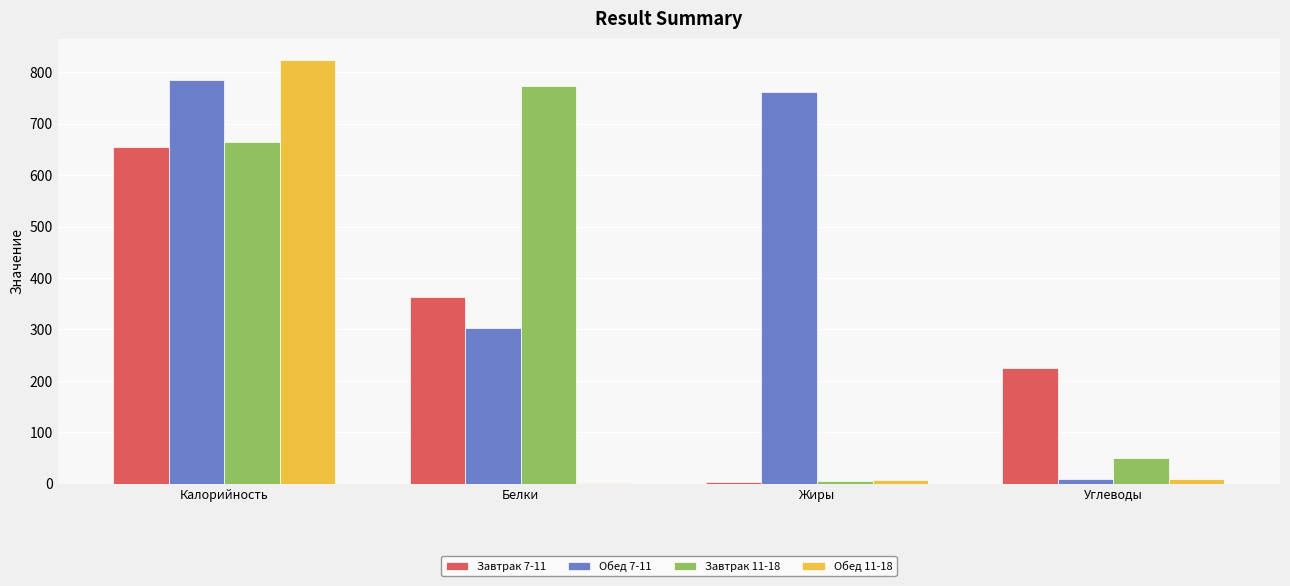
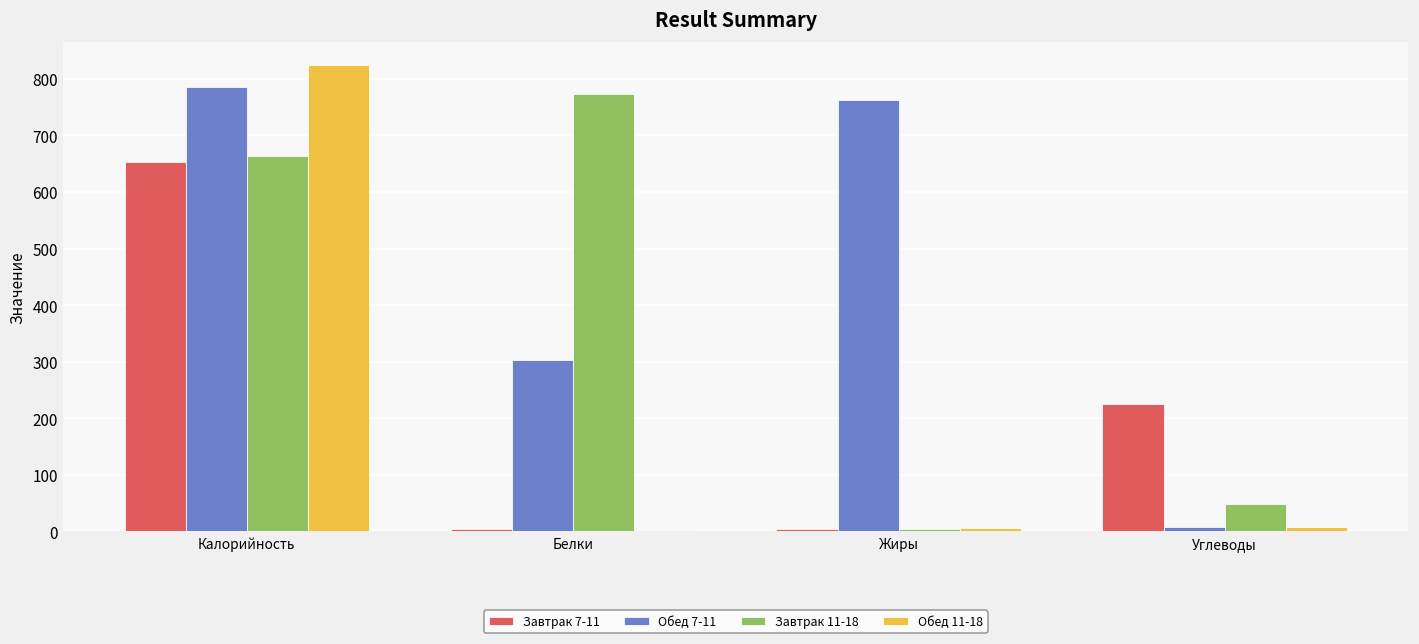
Завтрак 7-11, Белки: 360 -> 0
